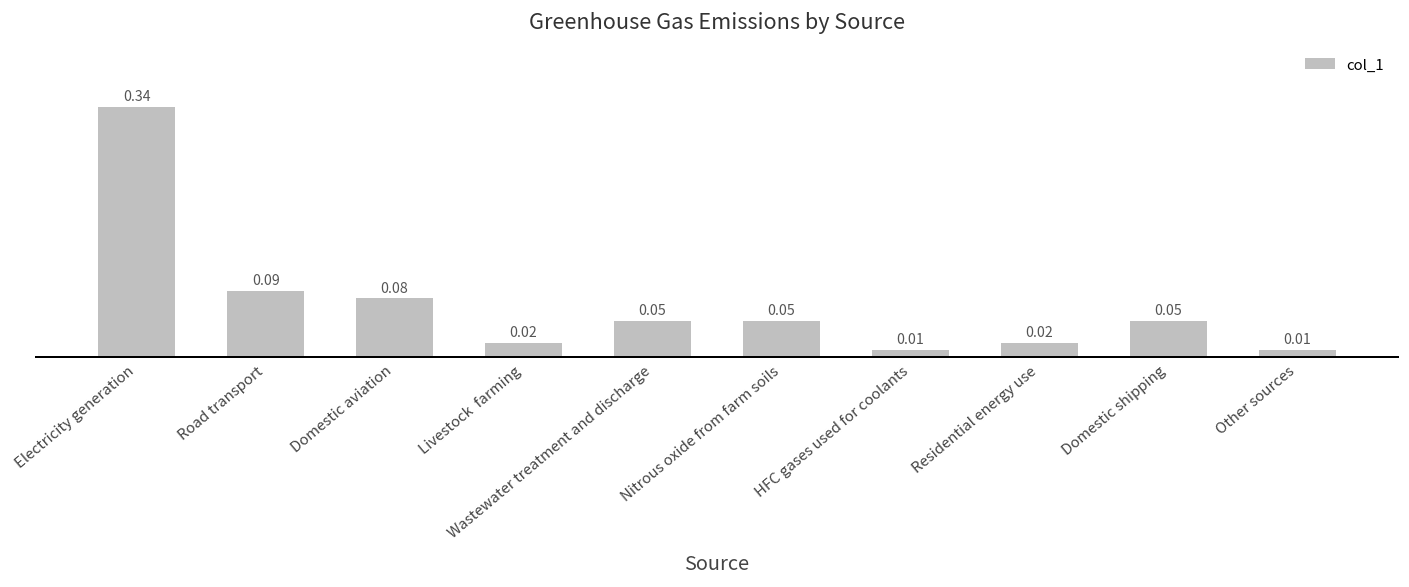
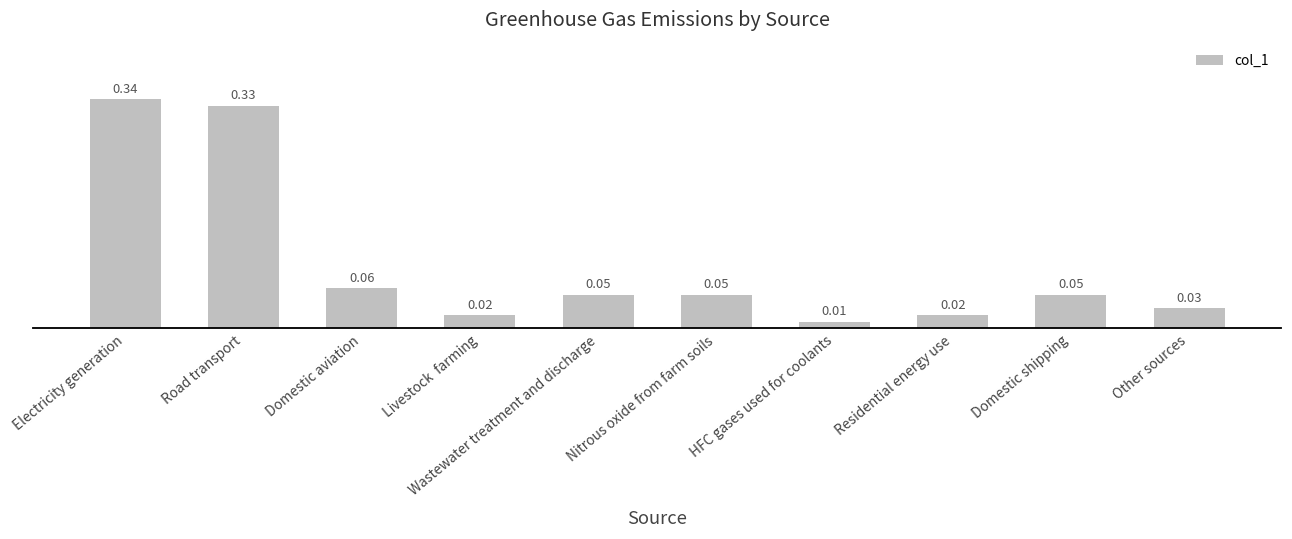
Road transport: 0.09 -> 0.33
Domestic aviation: 0.08 -> 0.06
Other sources: 0.01 -> 0.03
